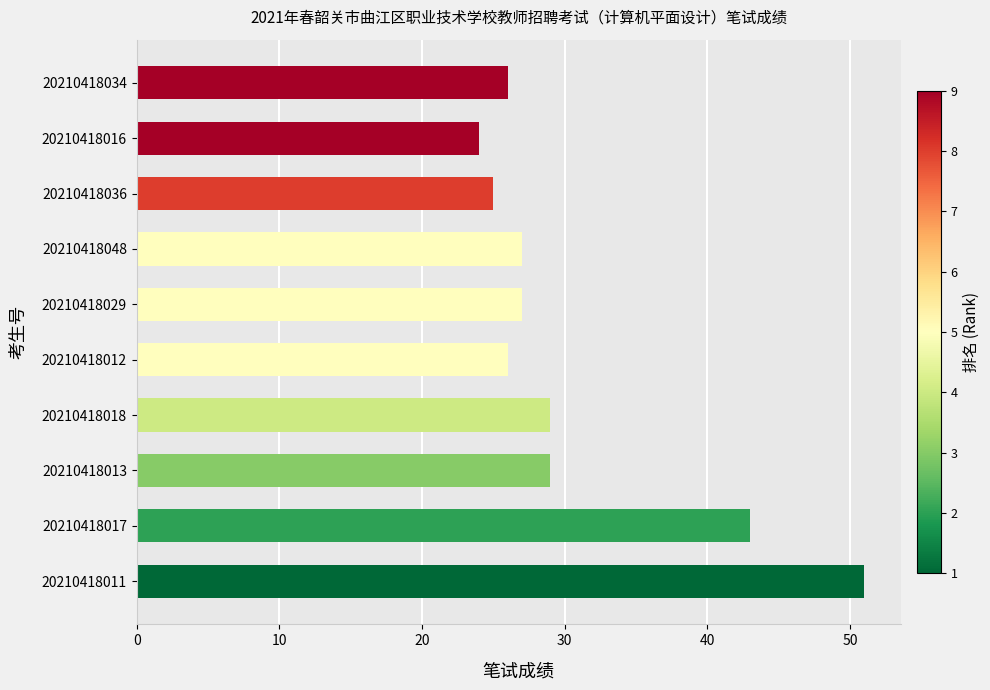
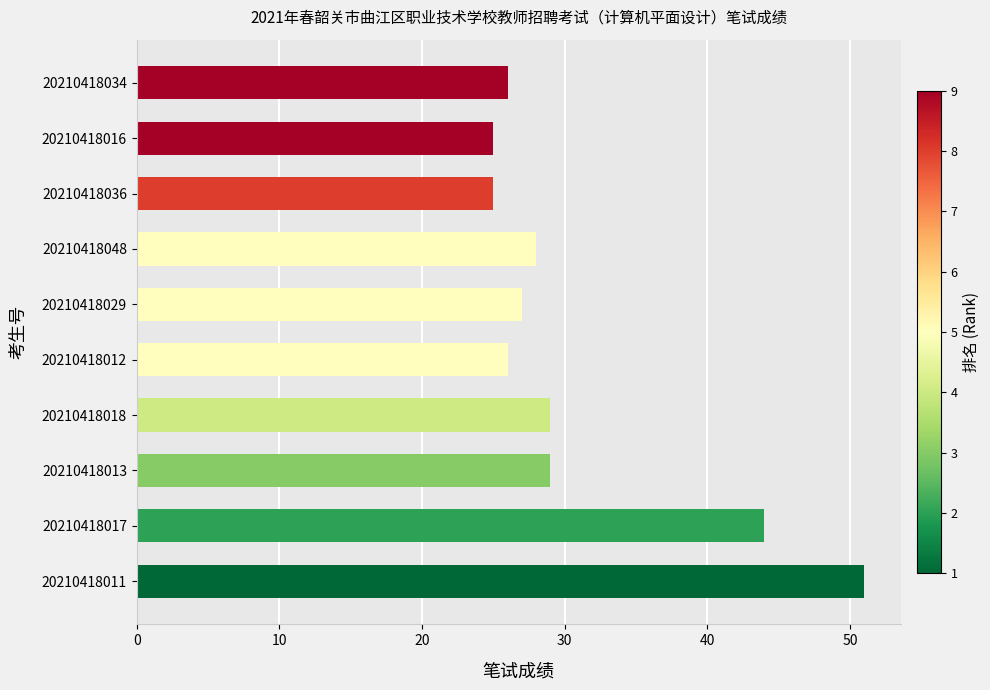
20210418016: 24 -> 25
20210418048: 27 -> 28
20210418017: 43 -> 44
